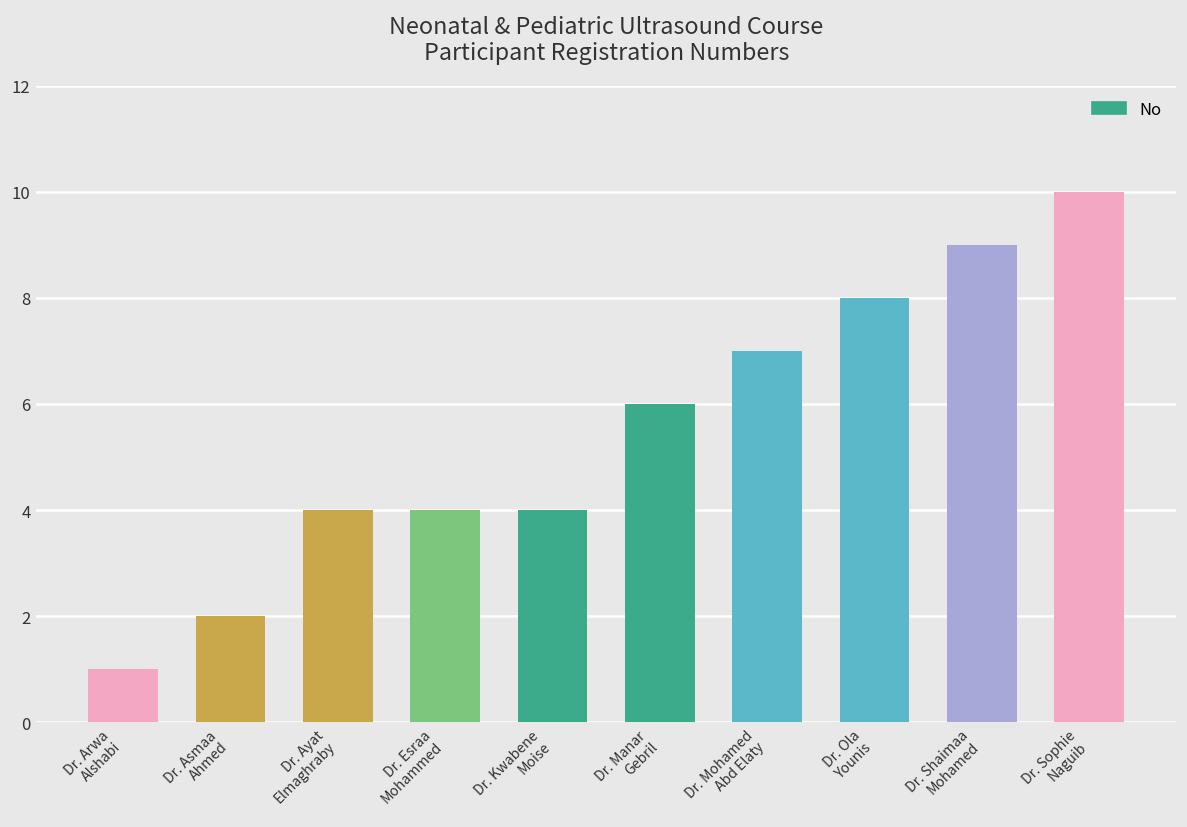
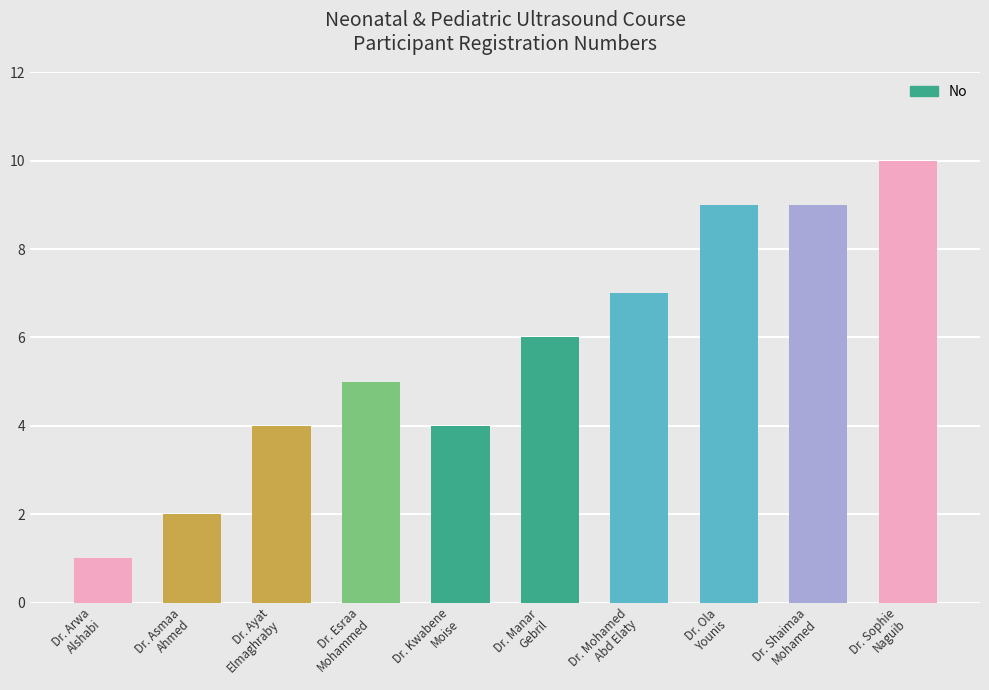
Dr. Esraa Mohammed: 4 -> 5
Dr. Ola Younis: 8 -> 9
